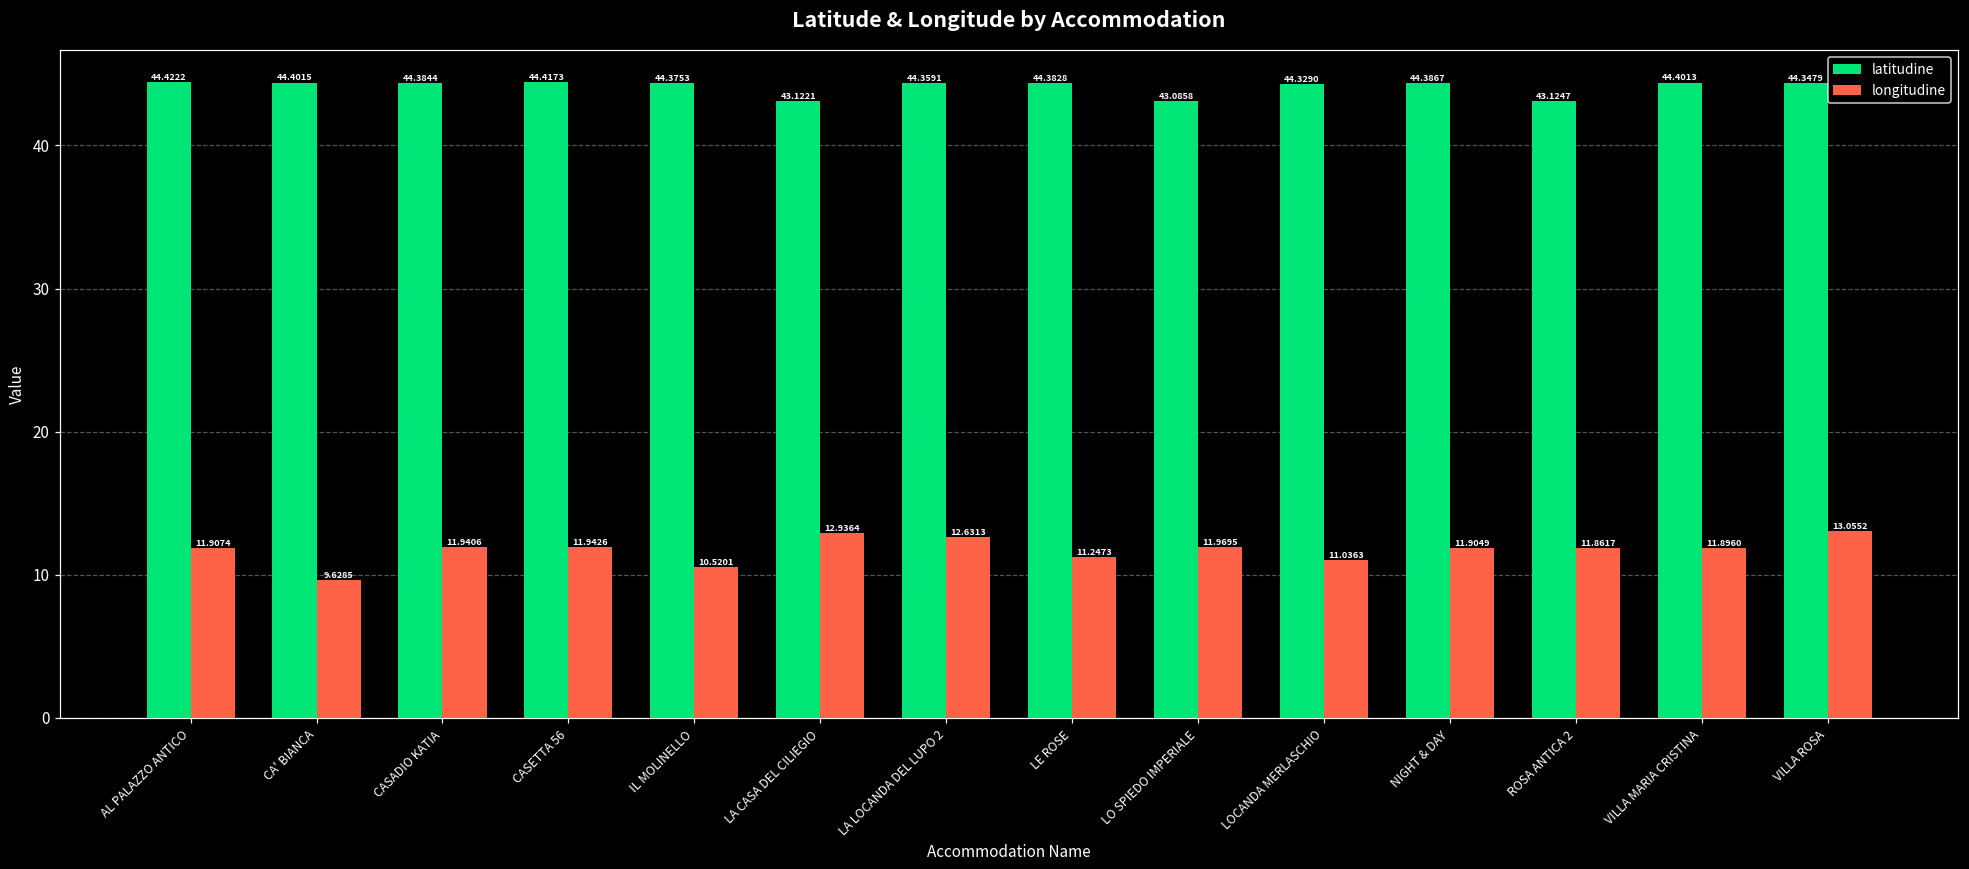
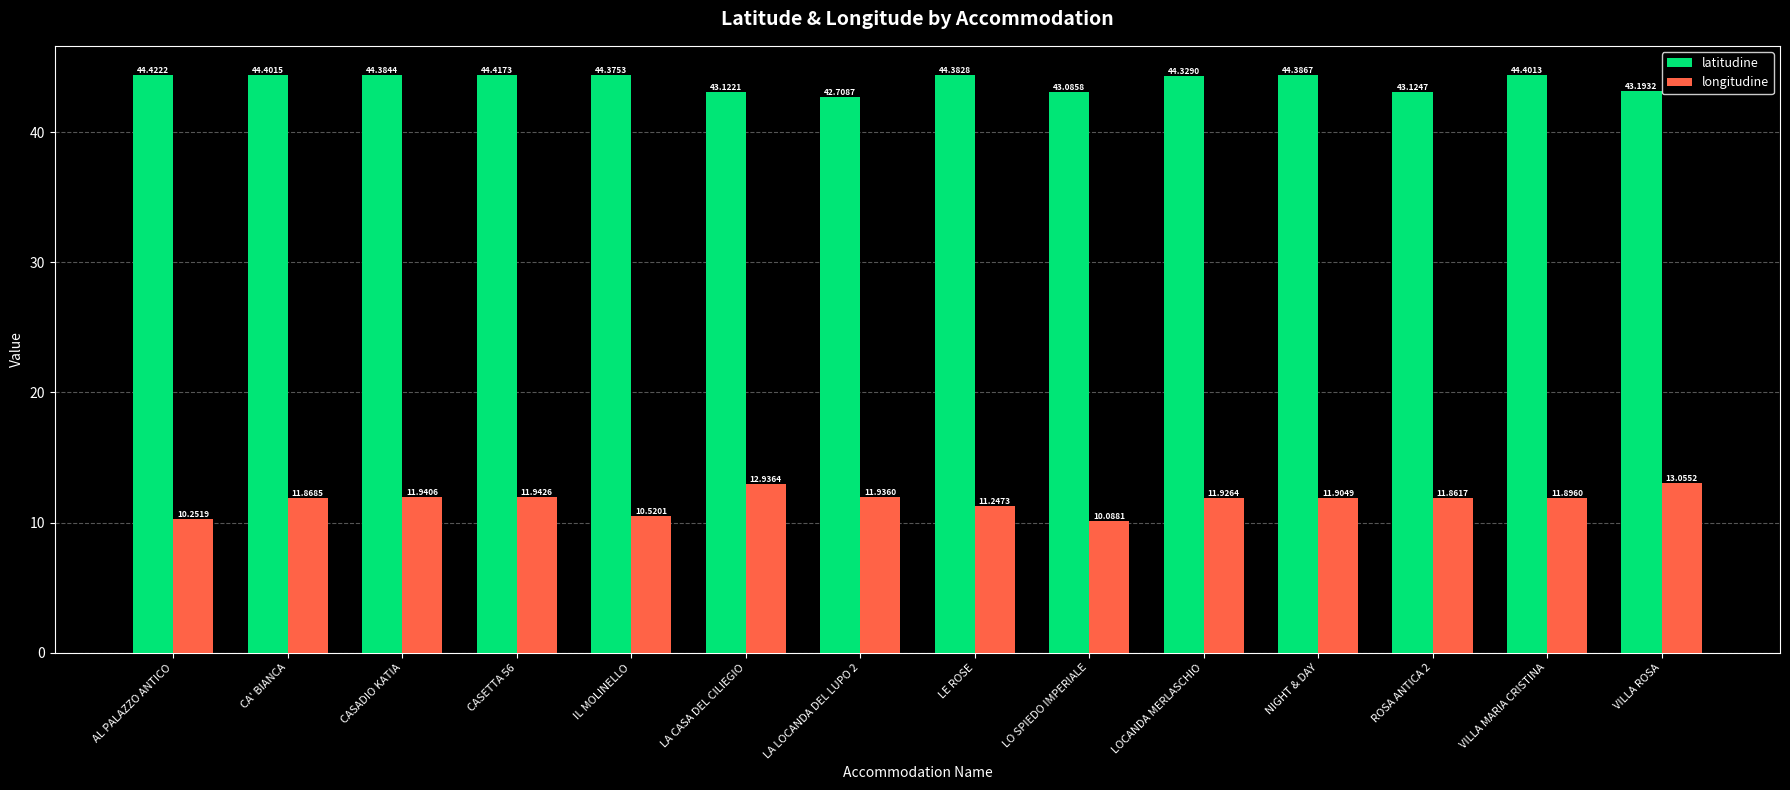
longitudine, AL PALAZZO ANTICO: 11.9074 -> 10.2519
longitudine, CA' BIANCA: 9.6285 -> 11.8685
latitudine, LA LOCANDA DEL LUPO 2: 44.3591 -> 42.7087
longitudine, LA LOCANDA DEL LUPO 2: 12.6313 -> 11.9360
longitudine, LO SPIEDO IMPERIALE: 11.9695 -> 10.0881
longitudine, LOCANDA MERLASCHIO: 11.0363 -> 11.9264
latitudine, VILLA ROSA: 44.3479 -> 43.1932
